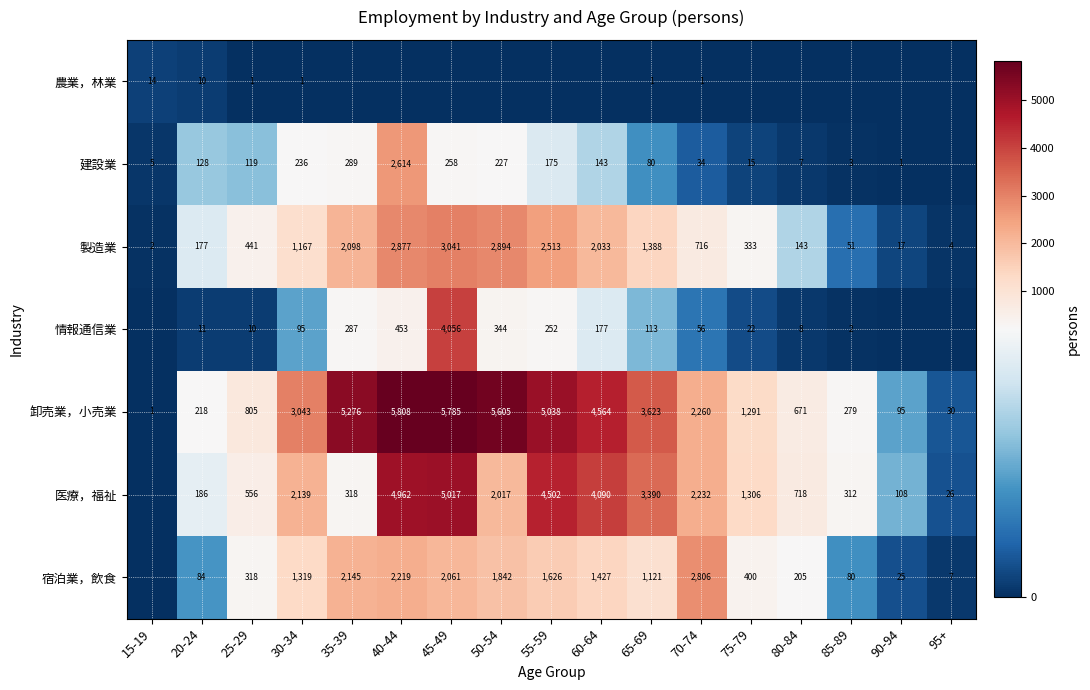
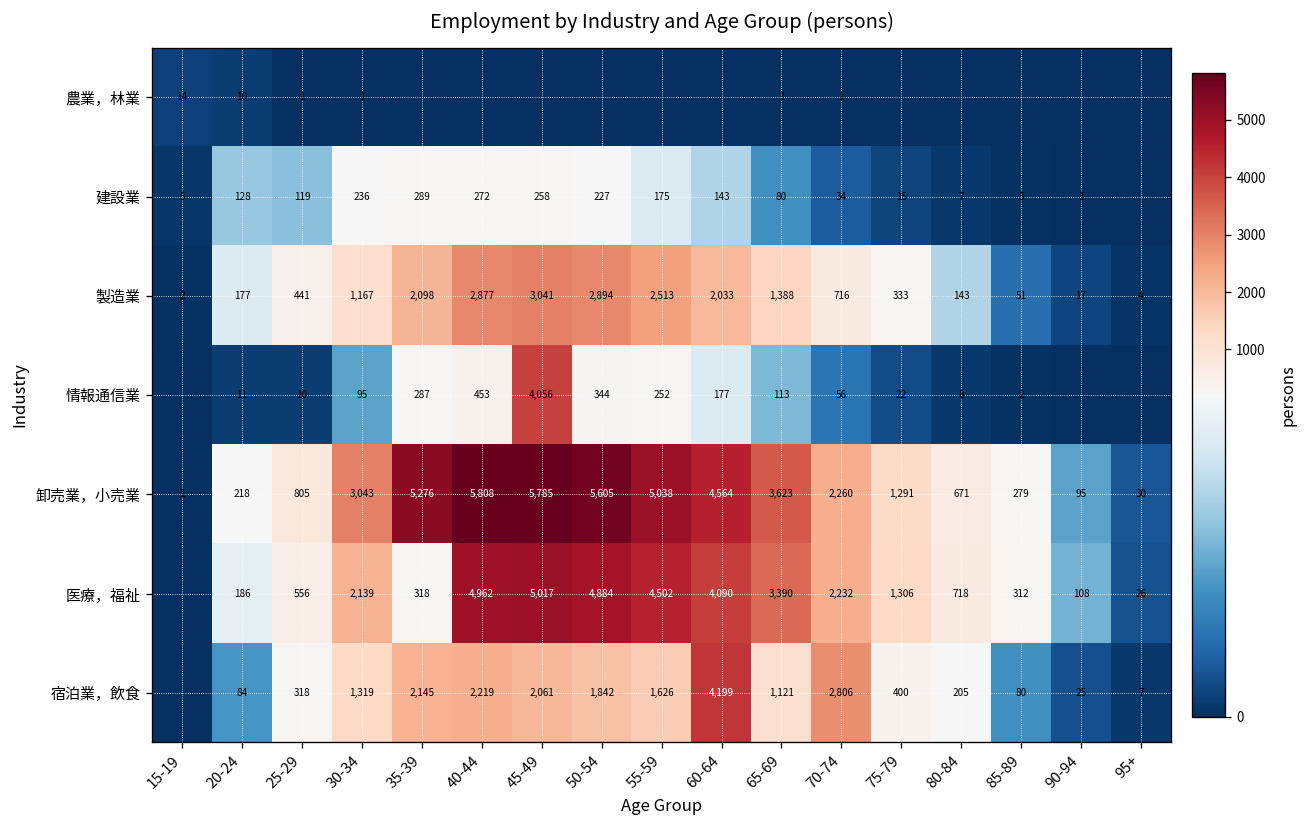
建設業, 40-44: 2,614 -> 272
医療，福祉, 50-54: 2,017 -> 4,884
宿泊業，飲食, 60-64: 1,427 -> 4,199
